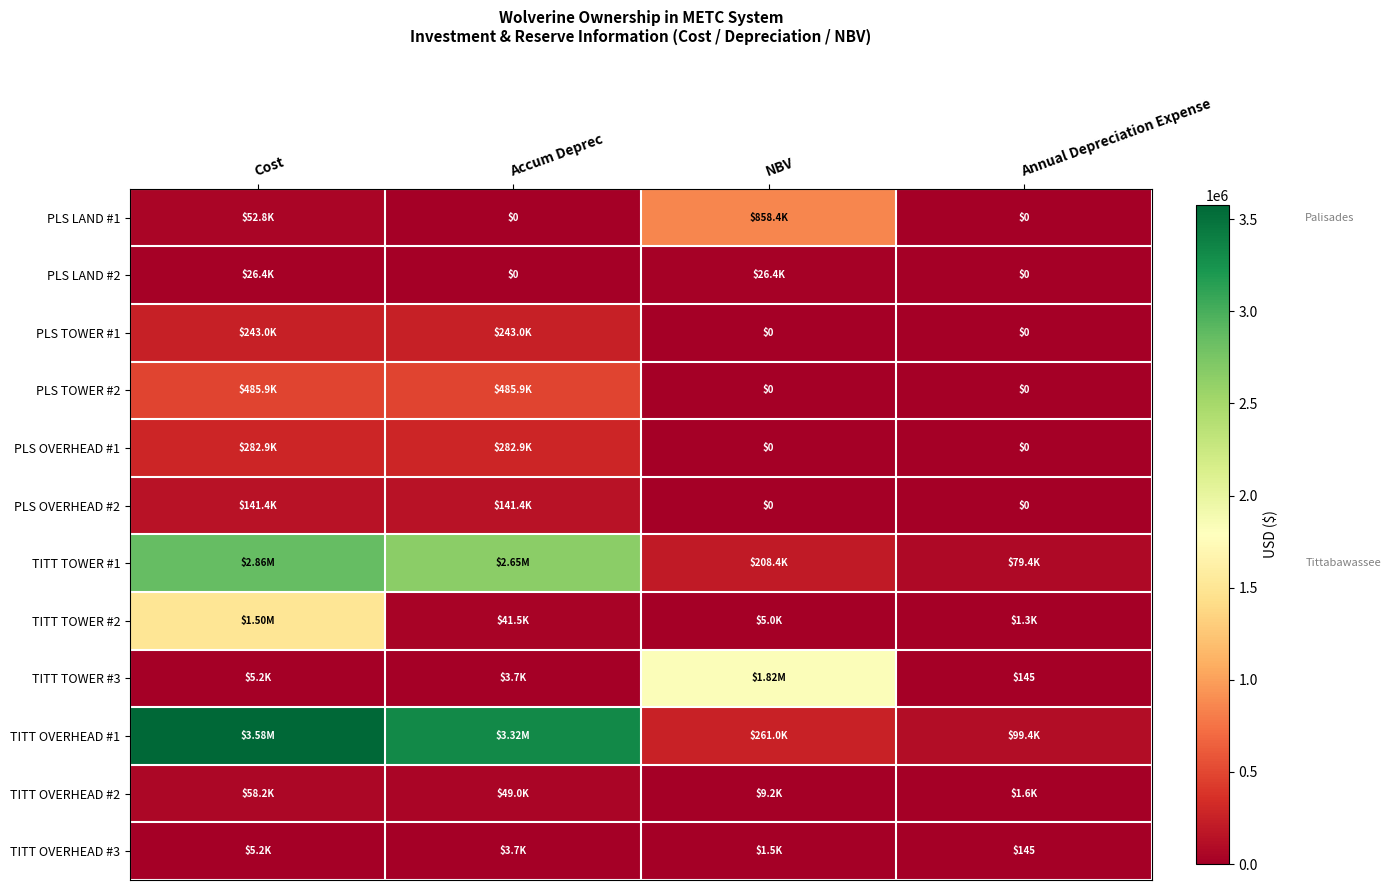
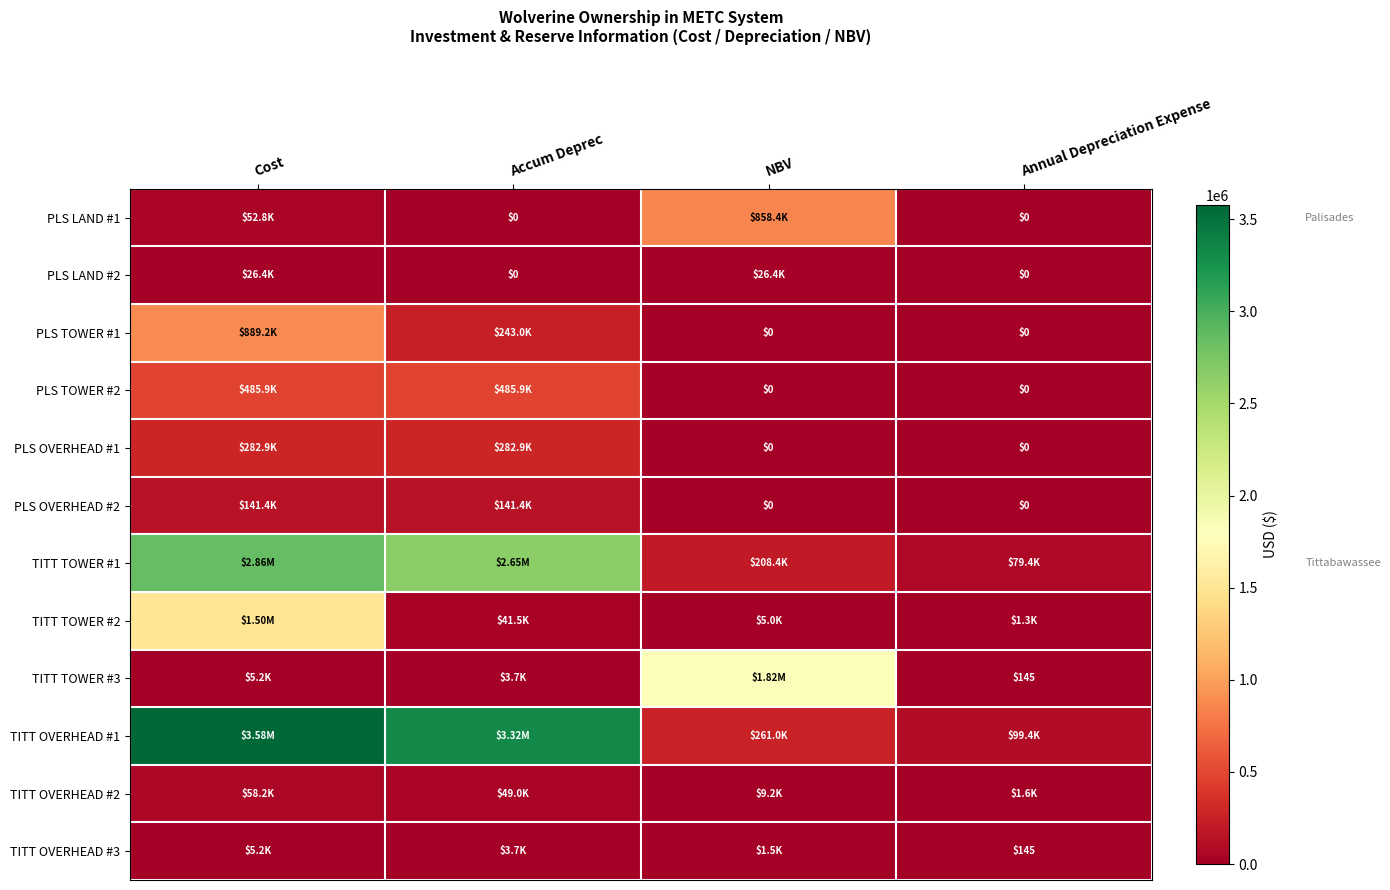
PLS TOWER #1, Cost: $243.0K -> $889.2K
